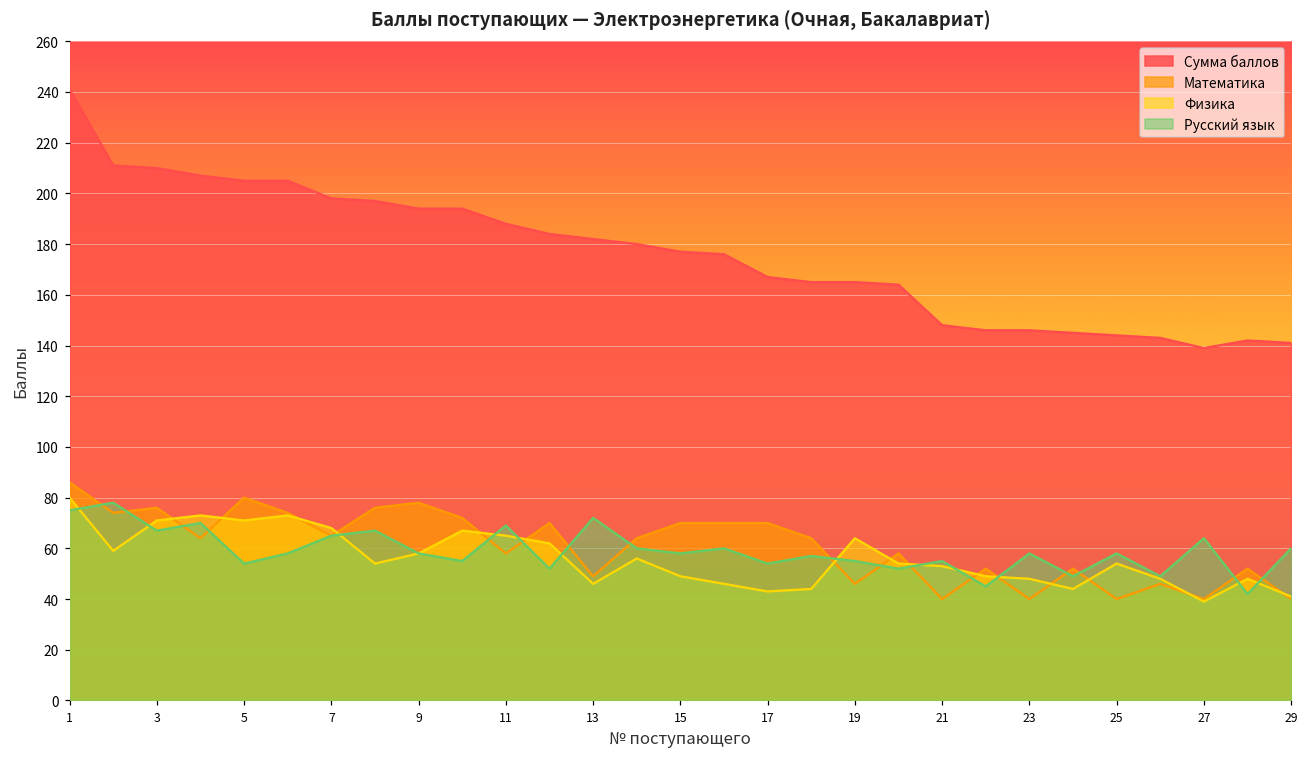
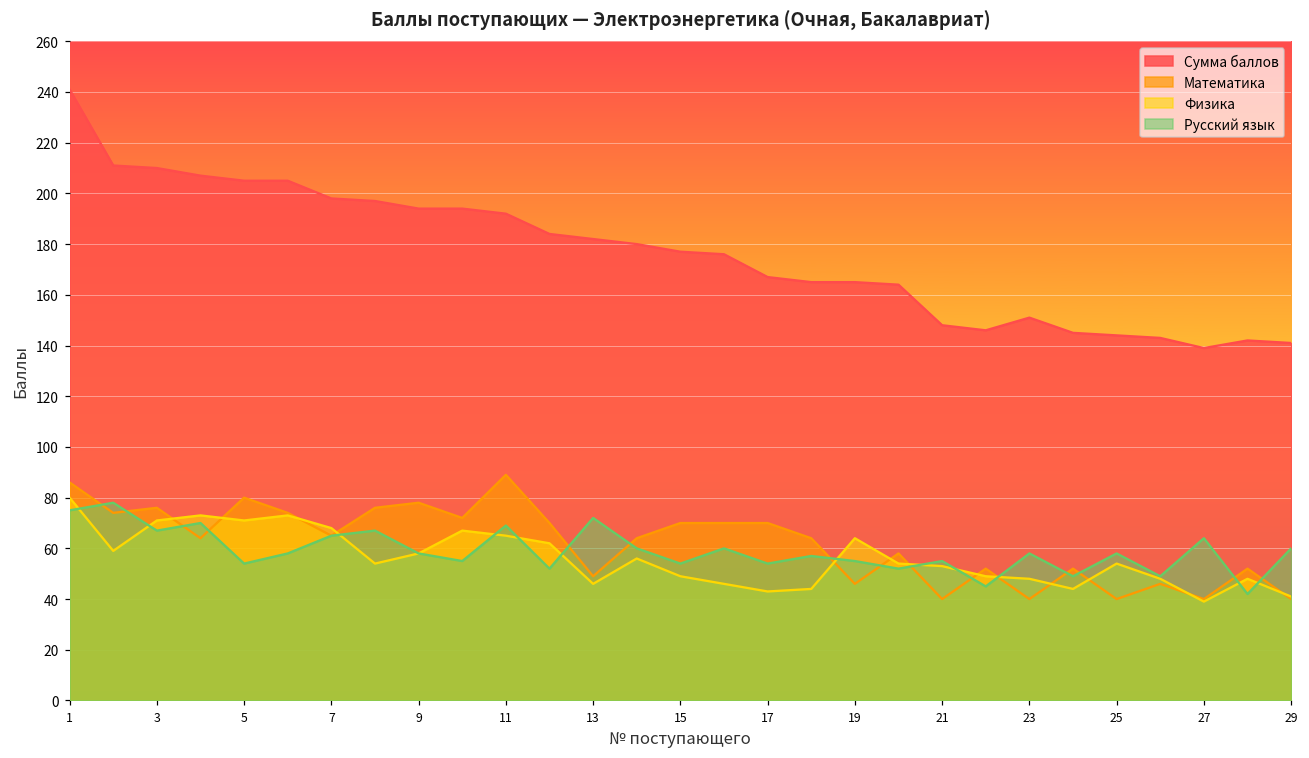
Сумма баллов, 11: 188 -> 192
Математика, 11: 58 -> 89
Русский язык, 15: 58 -> 54
Сумма баллов, 23: 146 -> 151
